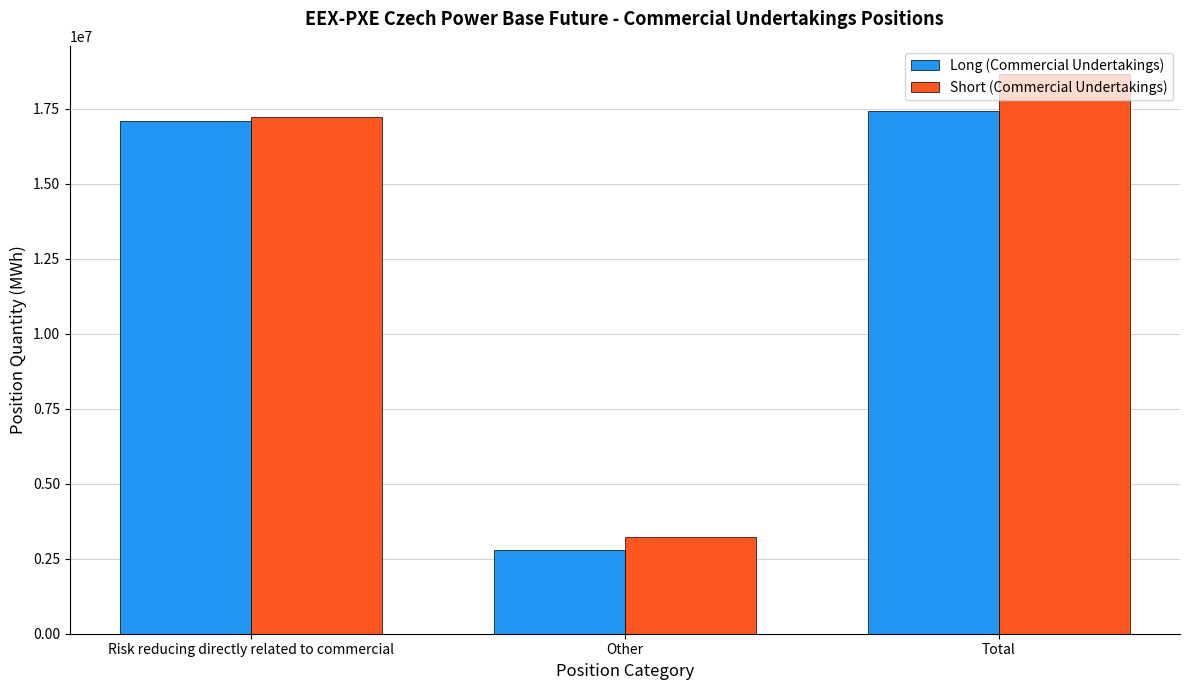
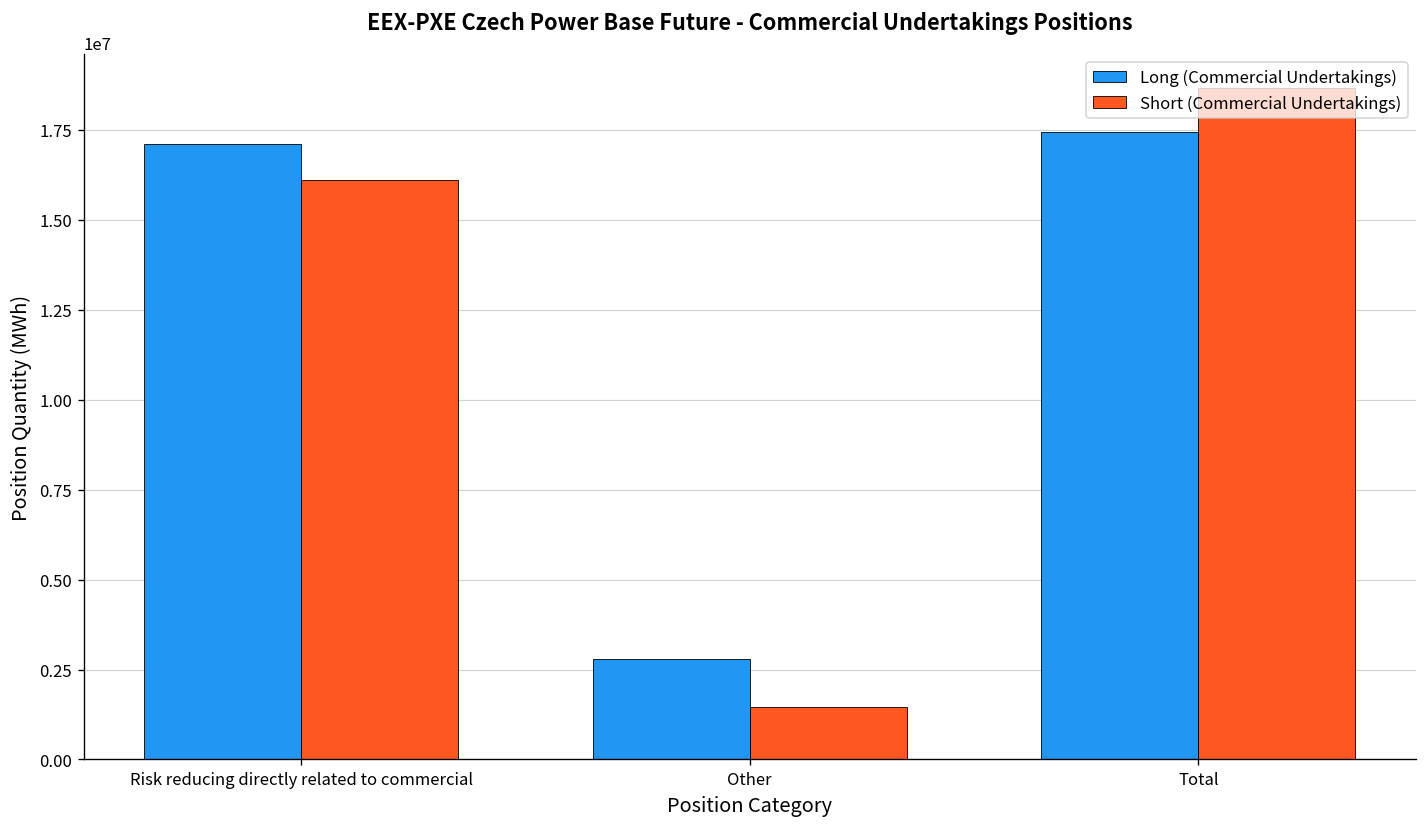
Short (Commercial Undertakings), Risk reducing directly related to commercial: 17200000 -> 16100000
Short (Commercial Undertakings), Other: 3200000 -> 1400000
